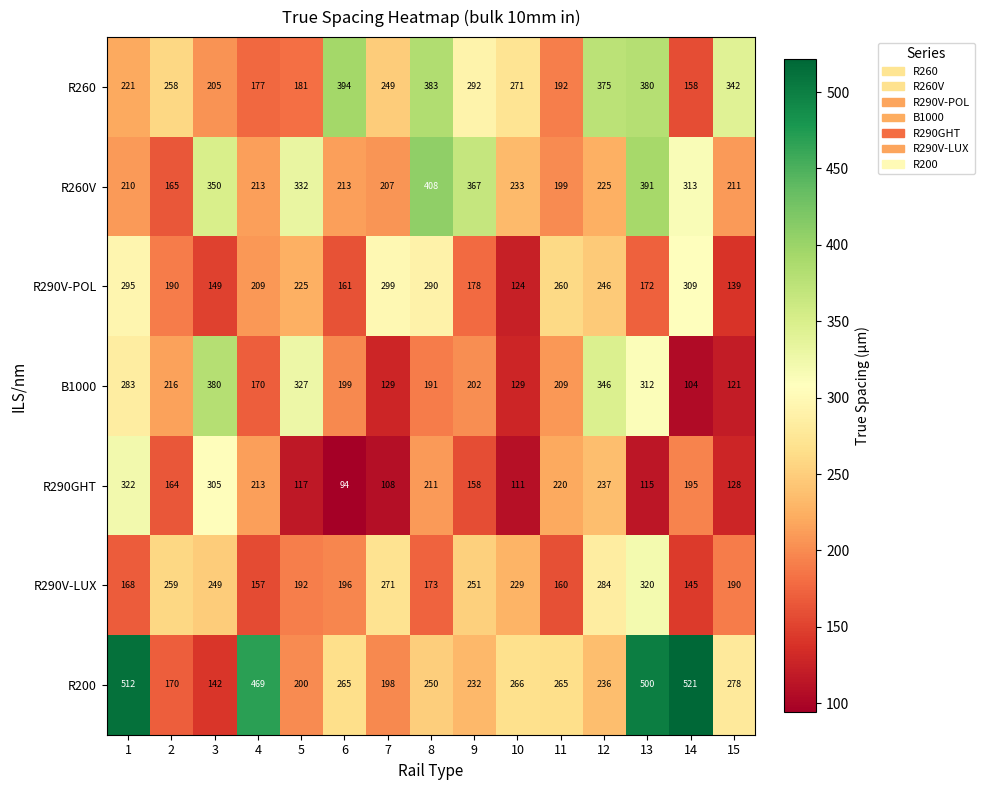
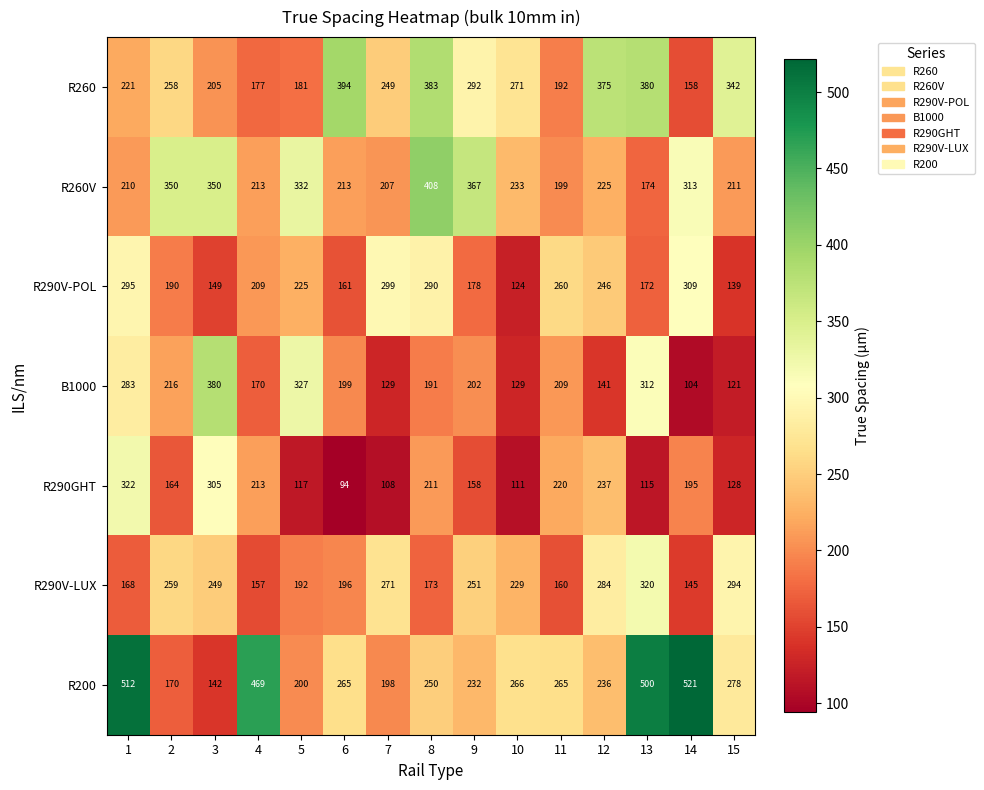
R260V, 2: 165 -> 350
R260V, 13: 391 -> 174
B1000, 12: 346 -> 141
R290V-LUX, 15: 190 -> 294
